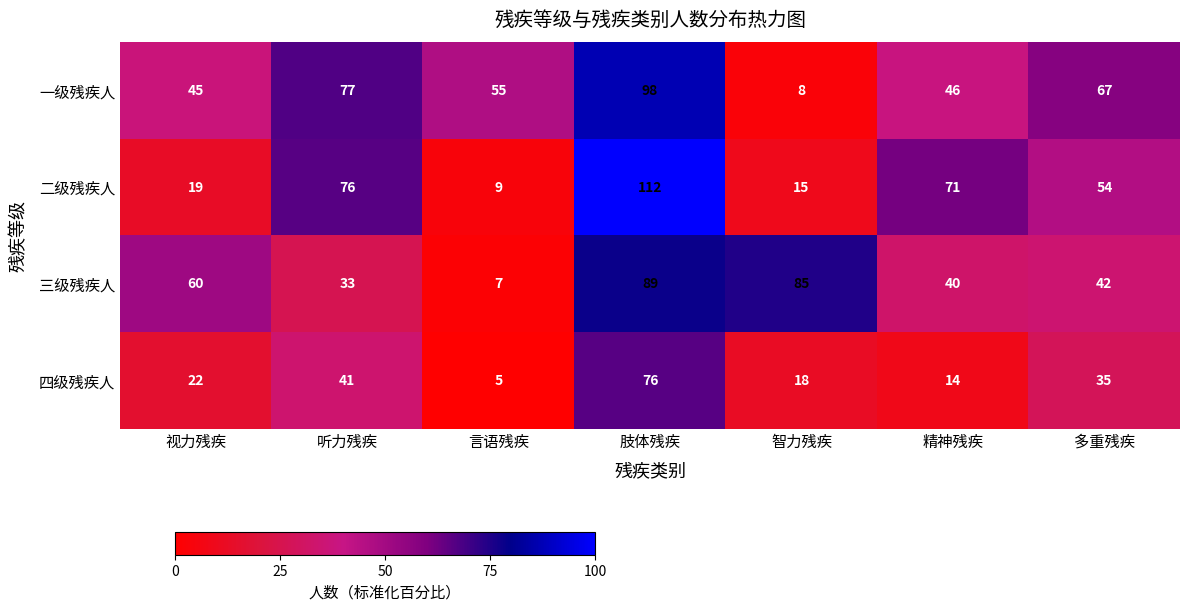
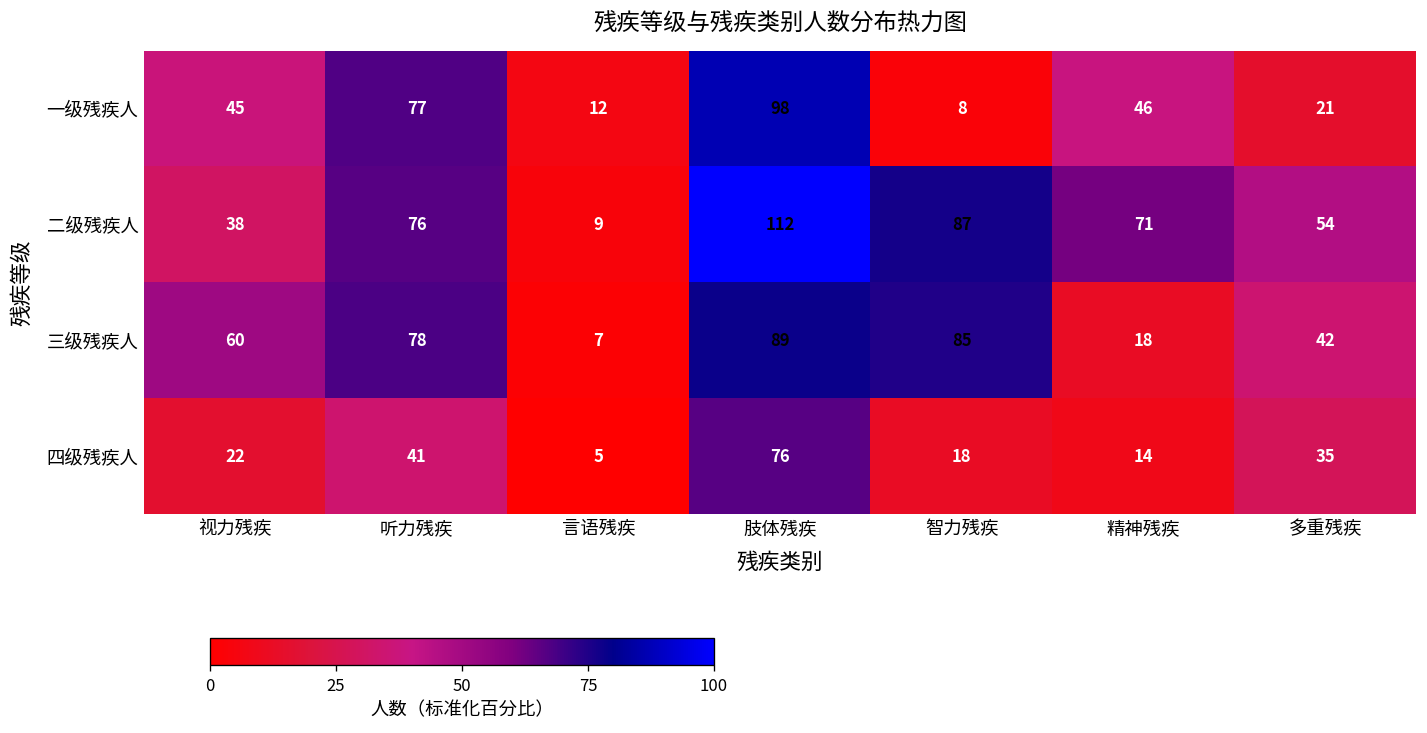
一级残疾人, 言语残疾: 55 -> 12
一级残疾人, 多重残疾: 67 -> 21
二级残疾人, 视力残疾: 19 -> 38
二级残疾人, 智力残疾: 15 -> 87
三级残疾人, 听力残疾: 33 -> 78
三级残疾人, 精神残疾: 40 -> 18
